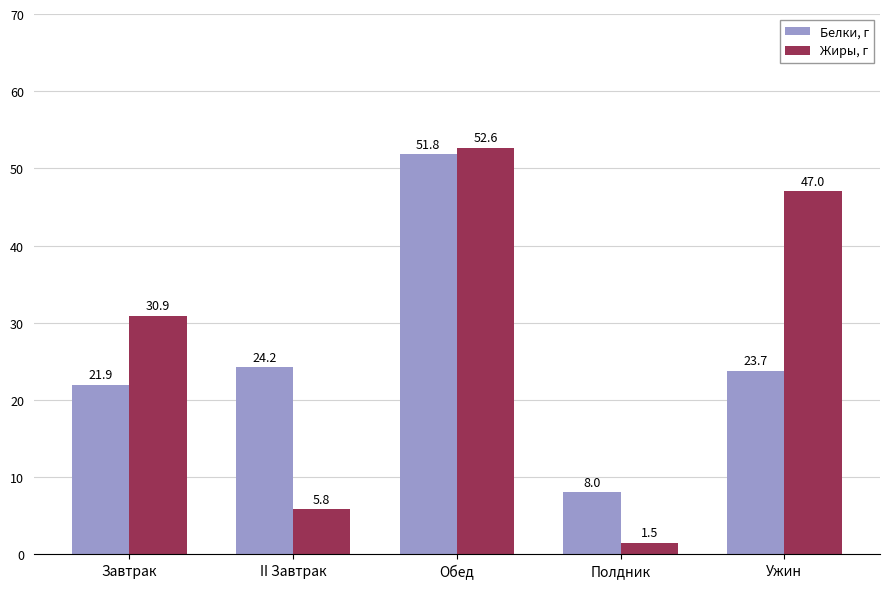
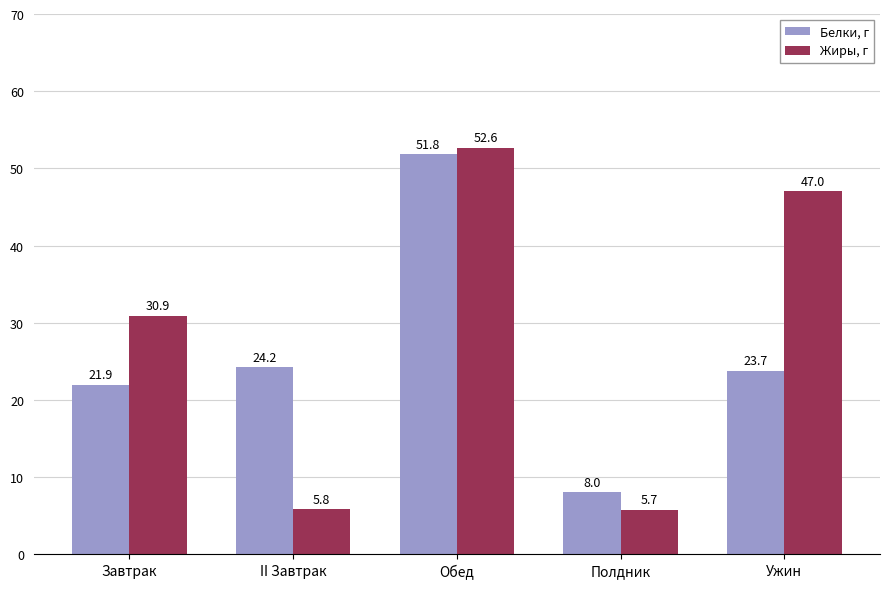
Жиры, г, Полдник: 1.5 -> 5.7
